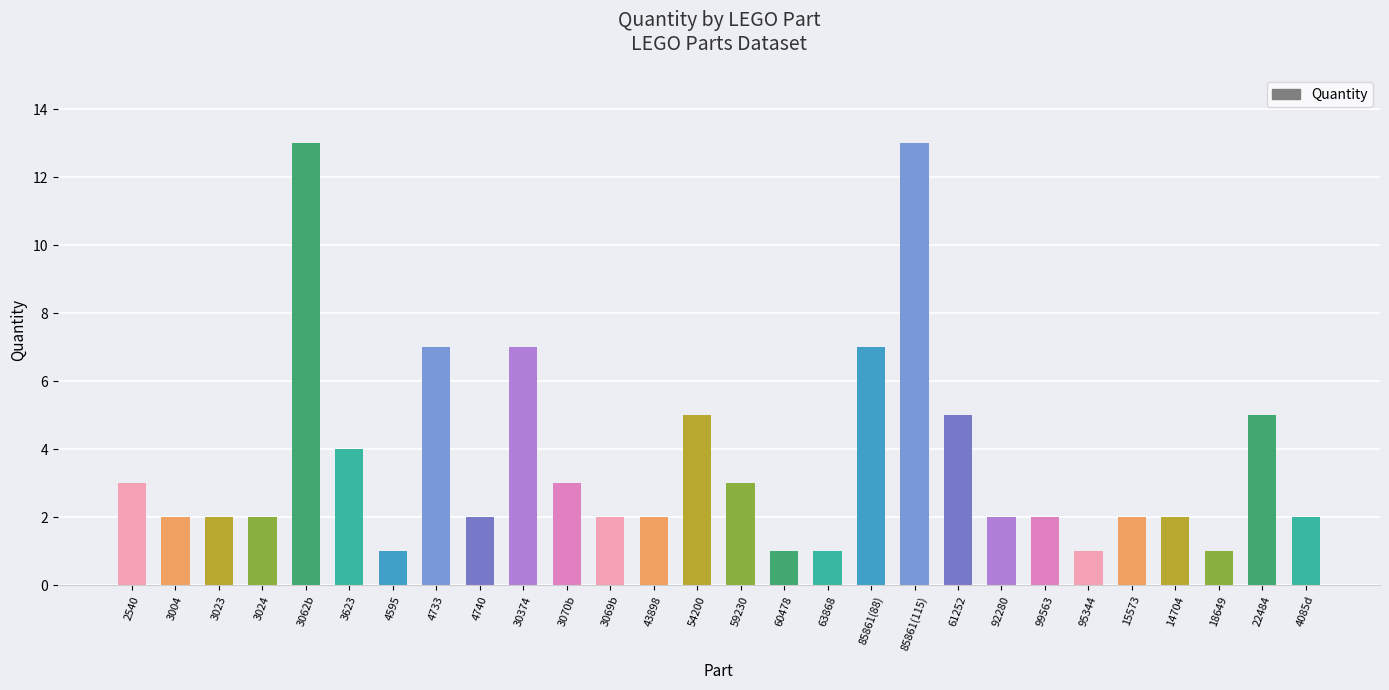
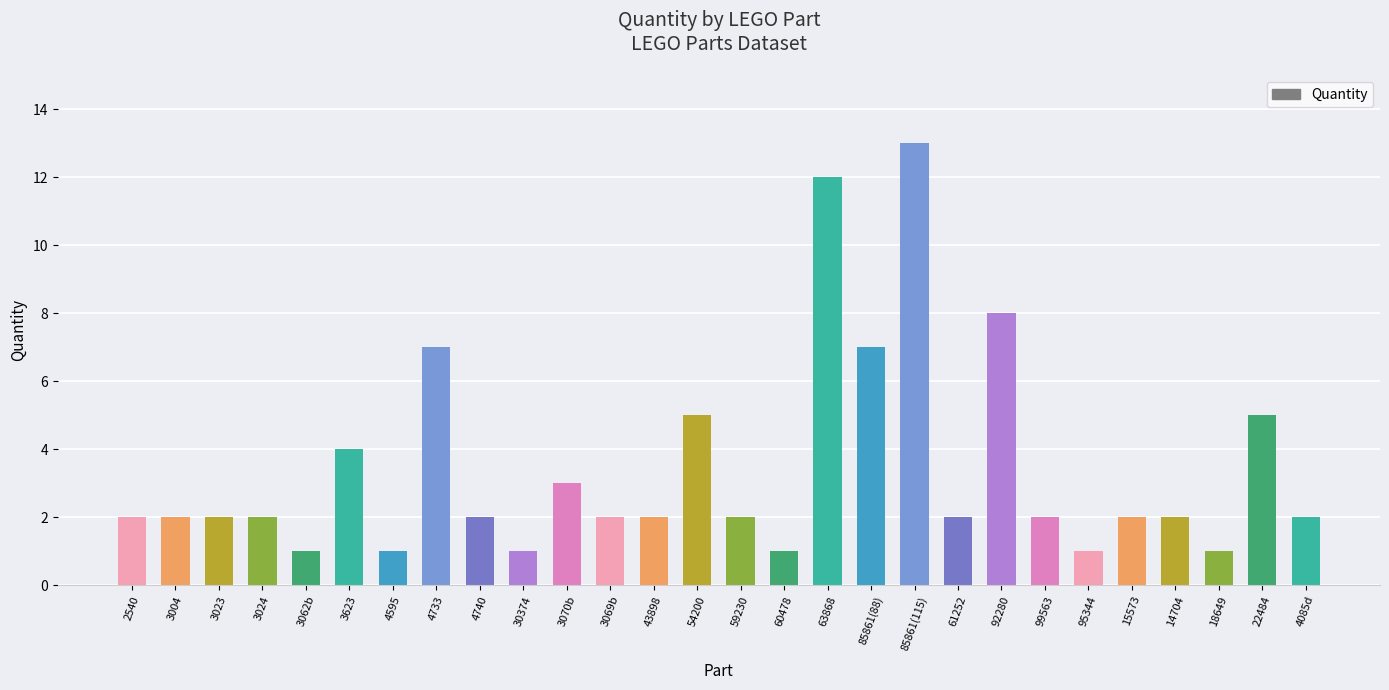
2540: 3 -> 2
3062b: 13 -> 1
30374: 7 -> 1
59230: 3 -> 2
63868: 1 -> 12
61252: 5 -> 2
92280: 2 -> 8
